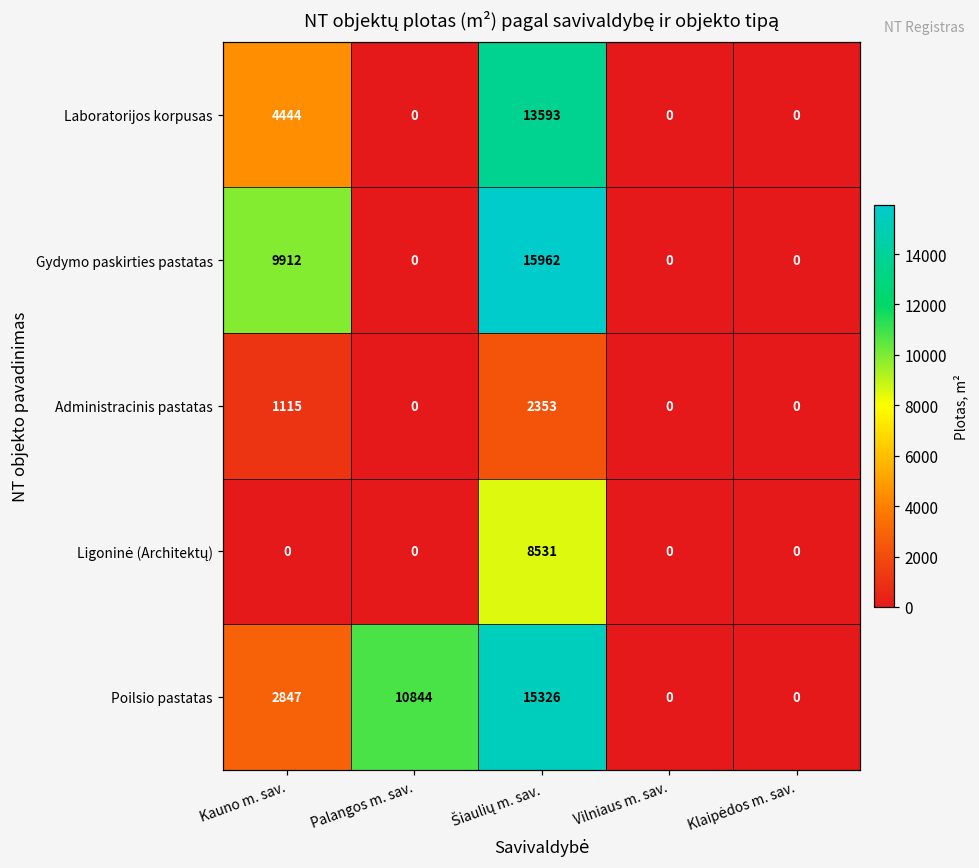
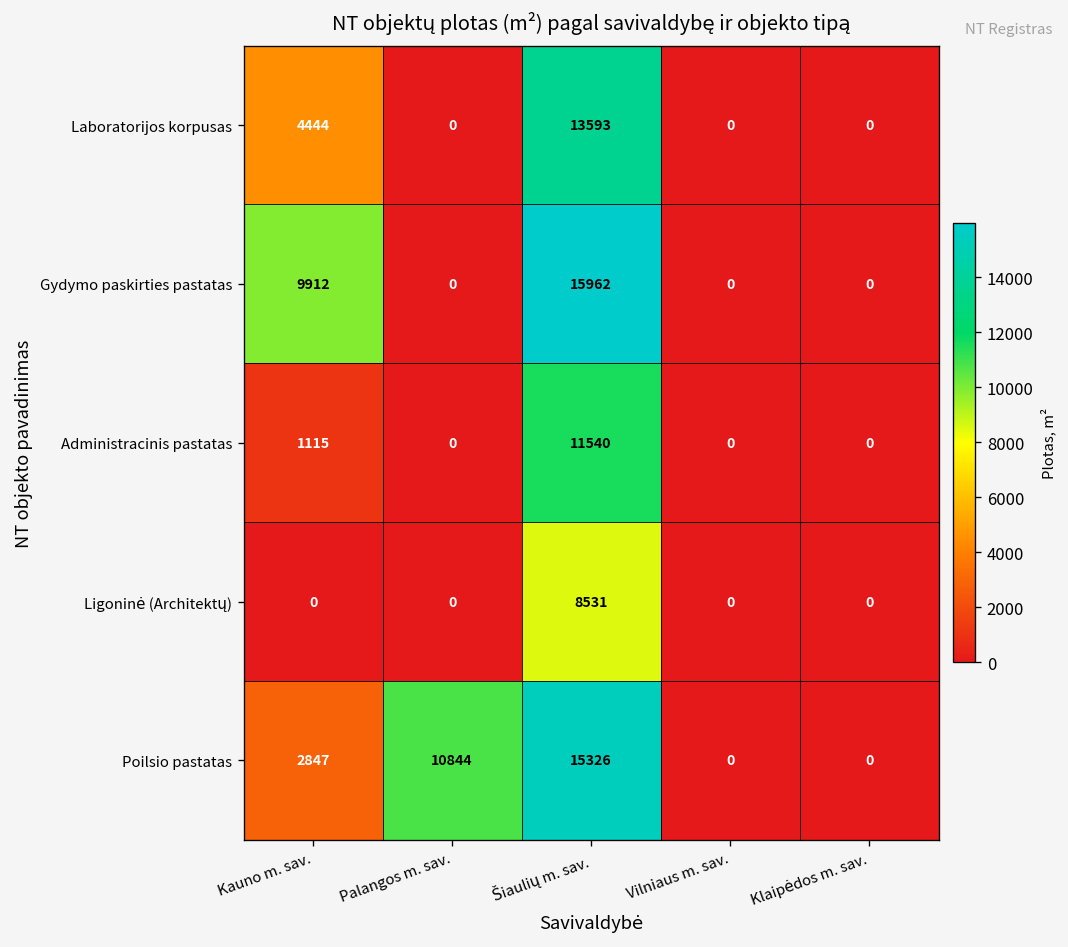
Administracinis pastatas, Šiaulių m. sav.: 2353 -> 11540
